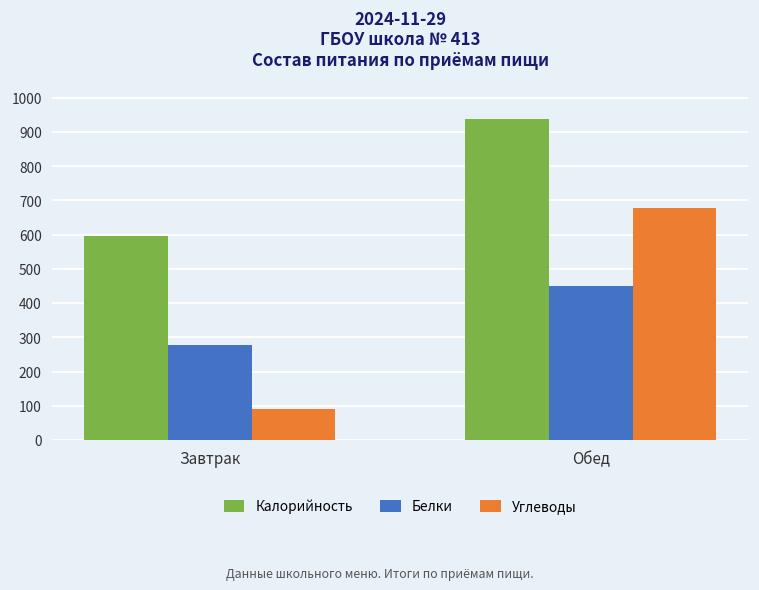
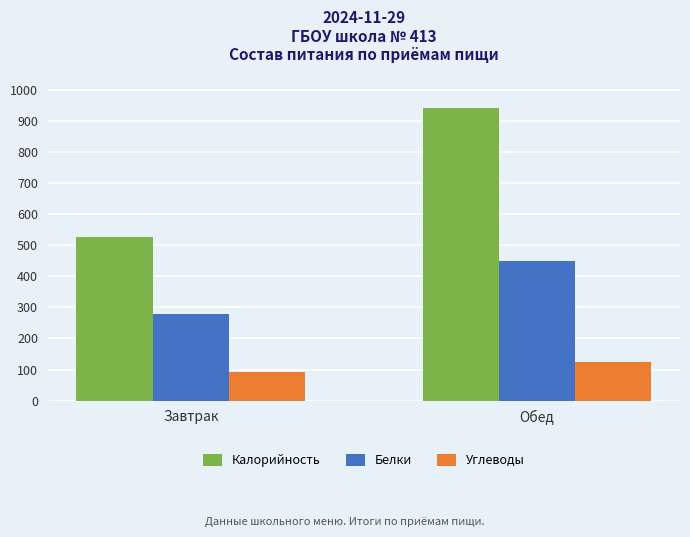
Калорийность, Завтрак: 600 -> 530
Углеводы, Обед: 680 -> 120
